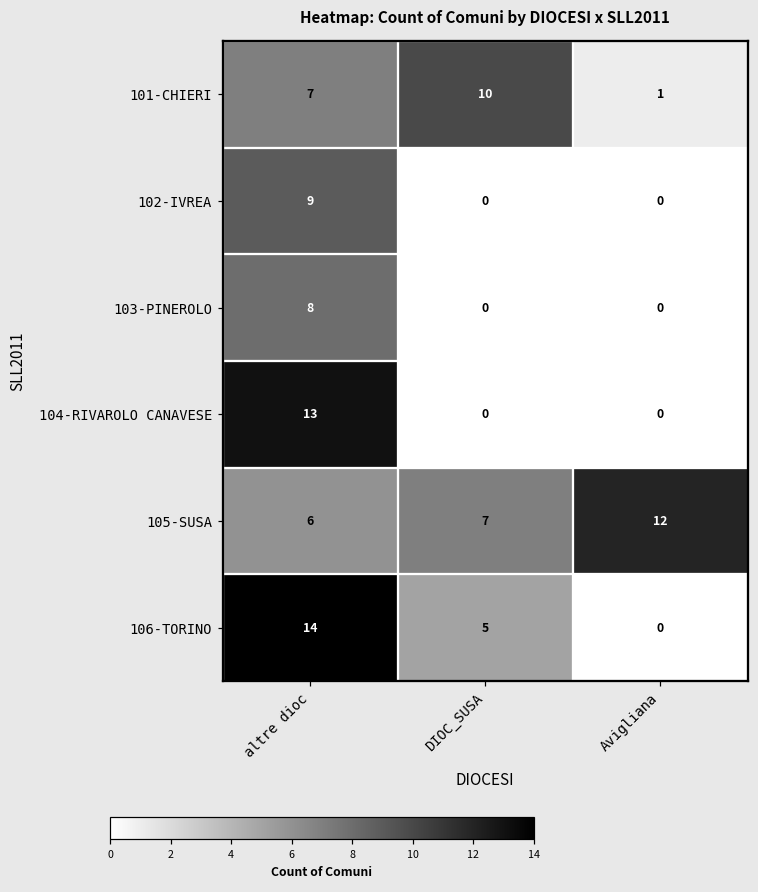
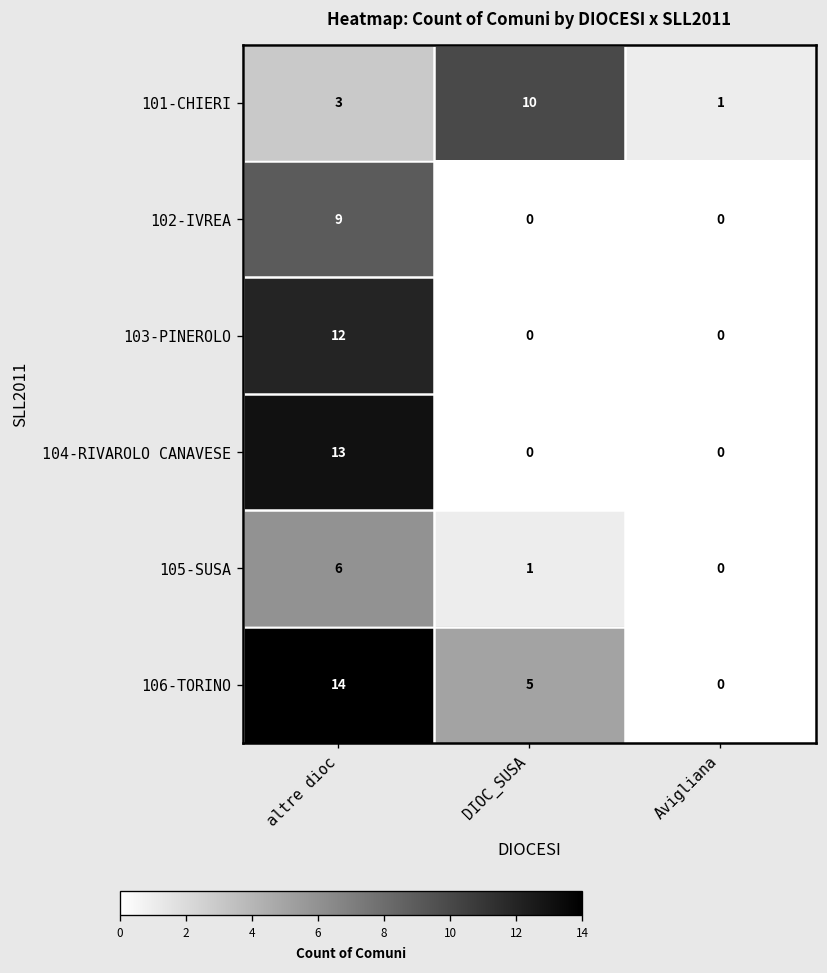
101-CHIERI, altre dioc: 7 -> 3
103-PINEROLO, altre dioc: 8 -> 12
105-SUSA, DIOC_SUSA: 7 -> 1
105-SUSA, Avigliana: 12 -> 0
